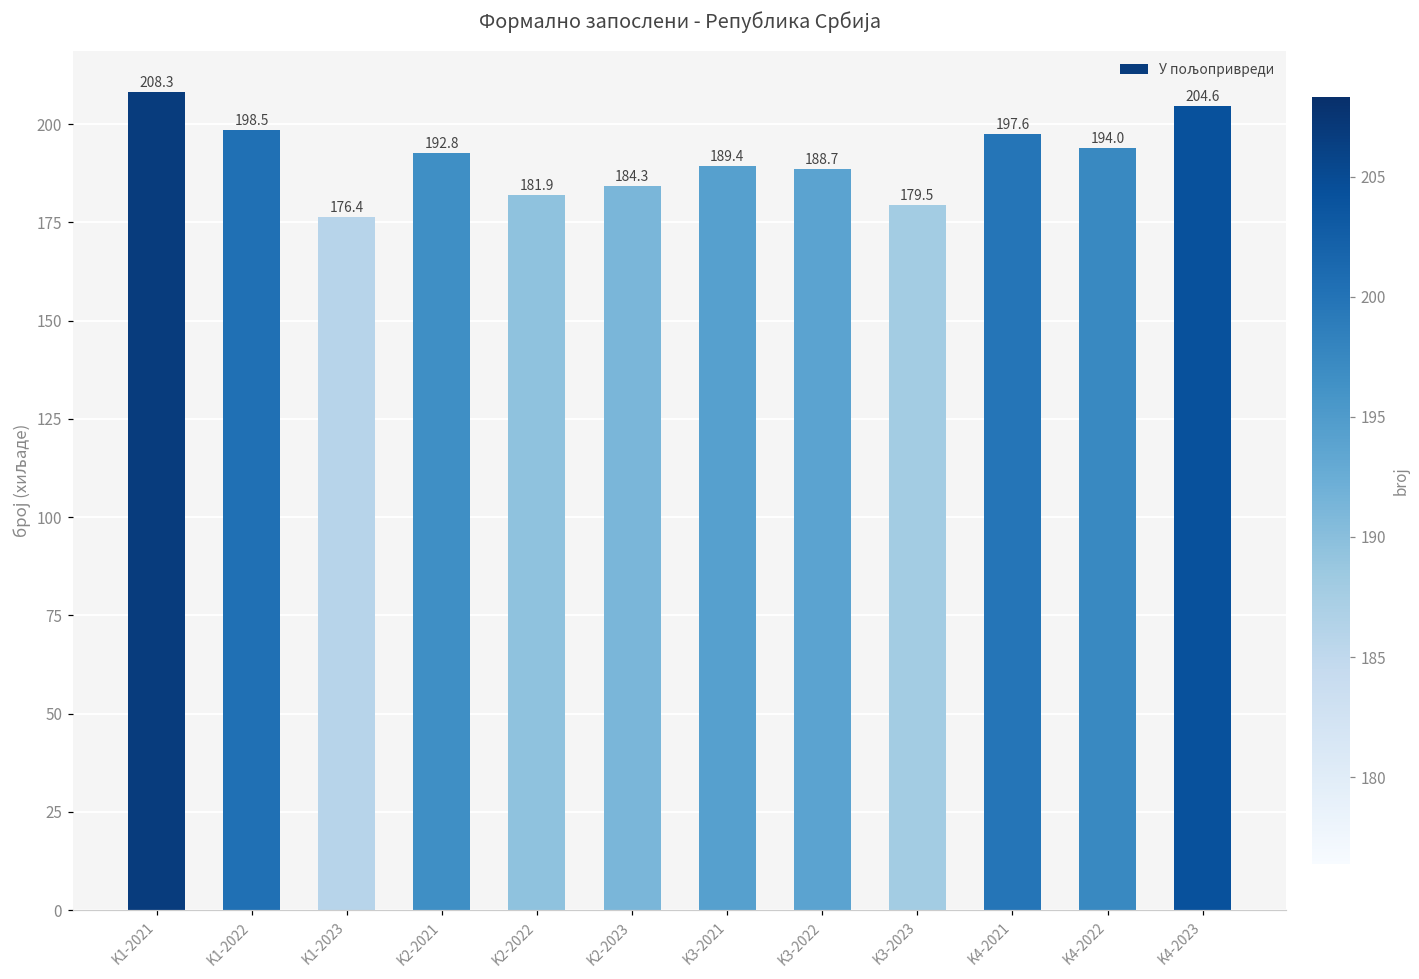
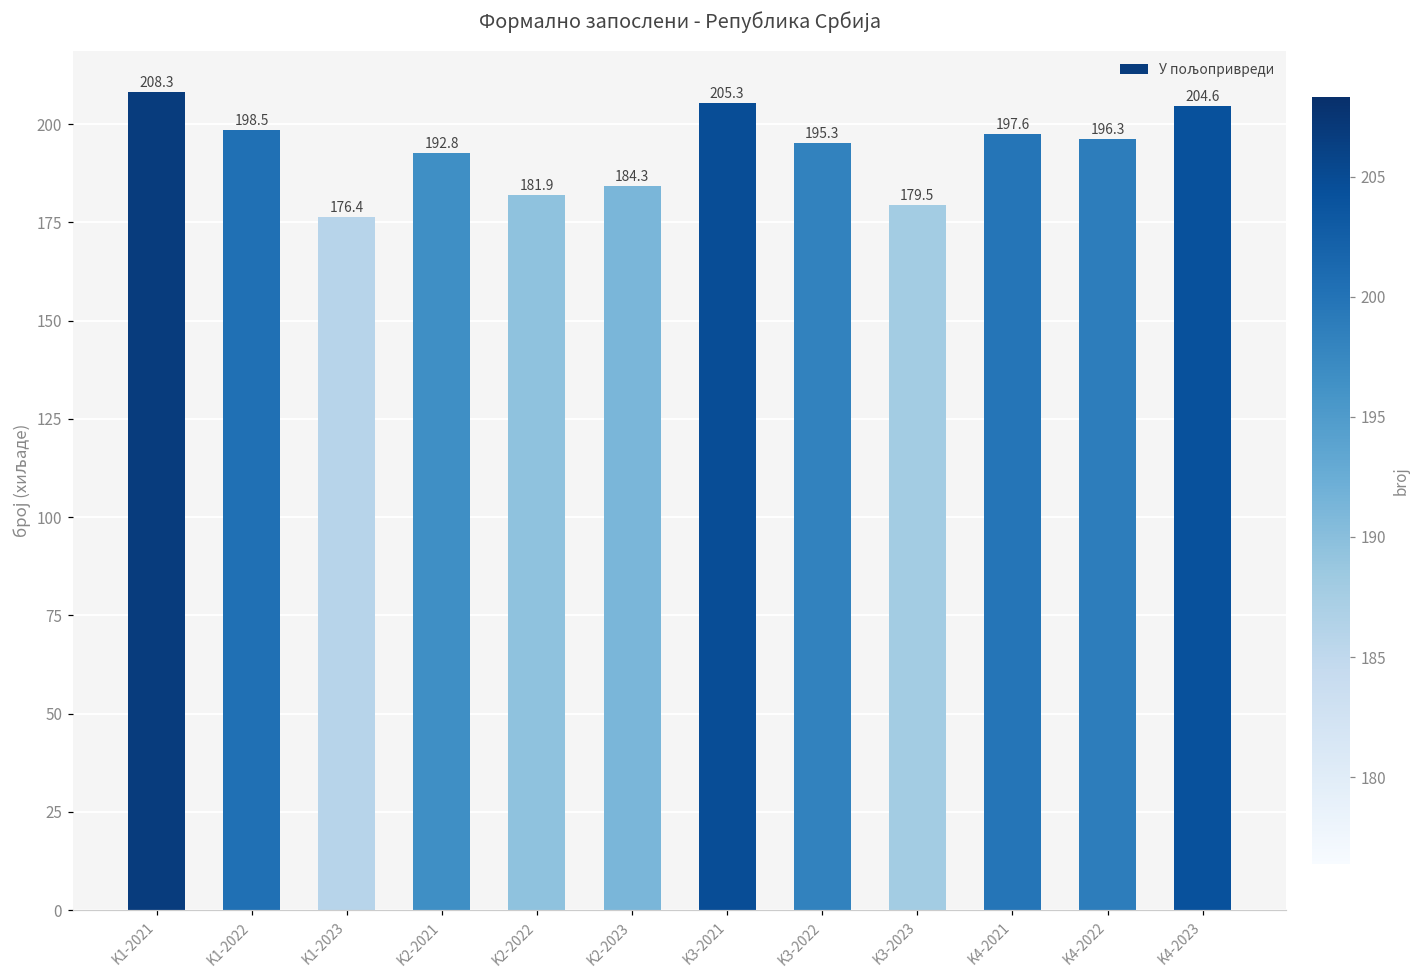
K3-2021: 189.4 -> 205.3
K3-2022: 188.7 -> 195.3
K4-2022: 194.0 -> 196.3
